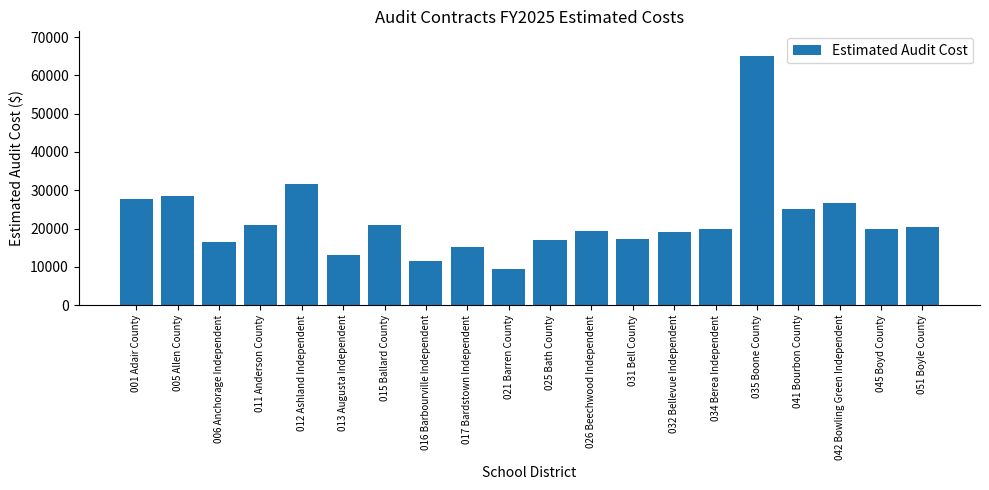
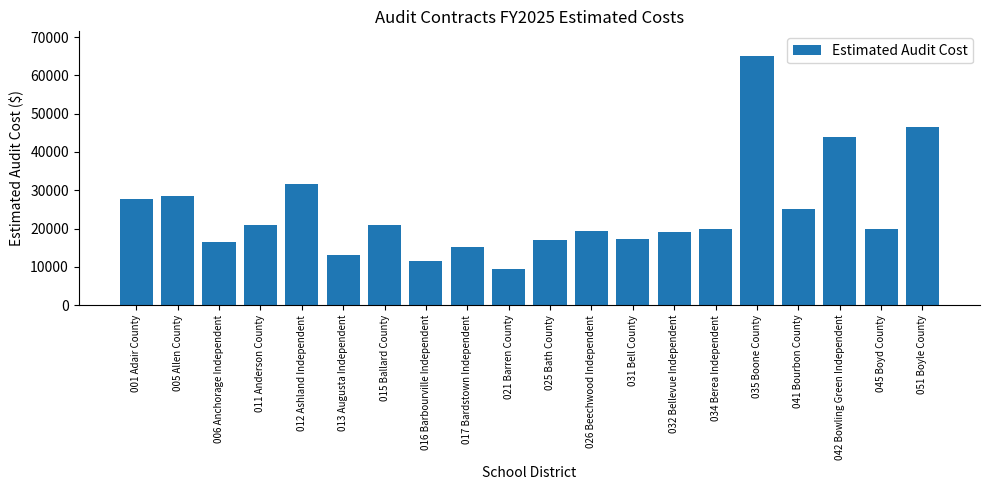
042 Bowling Green Independent: 27000 -> 44000
051 Boyle County: 21000 -> 46000
